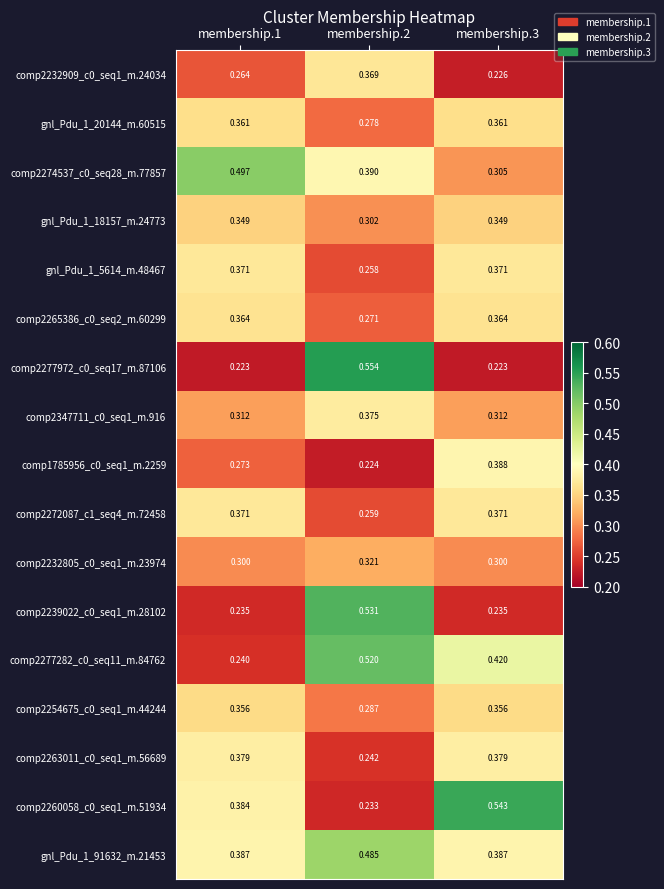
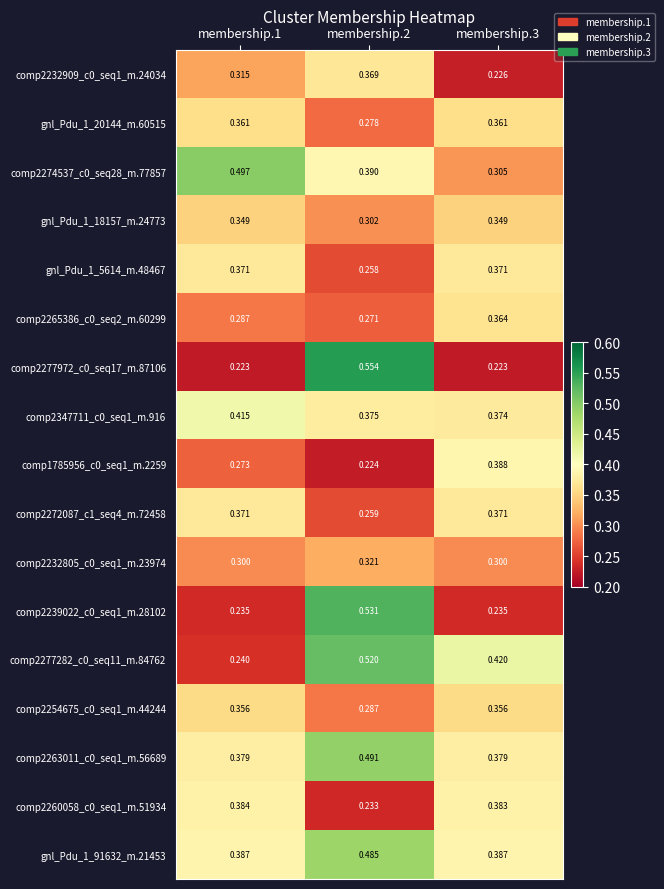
comp2232909_c0_seq1_m.24034, membership.1: 0.264 -> 0.315
comp2265386_c0_seq2_m.60299, membership.1: 0.364 -> 0.287
comp2347711_c0_seq1_m.916, membership.1: 0.312 -> 0.415
comp2347711_c0_seq1_m.916, membership.3: 0.312 -> 0.374
comp2263011_c0_seq1_m.56689, membership.2: 0.242 -> 0.491
comp2260058_c0_seq1_m.51934, membership.3: 0.543 -> 0.383
